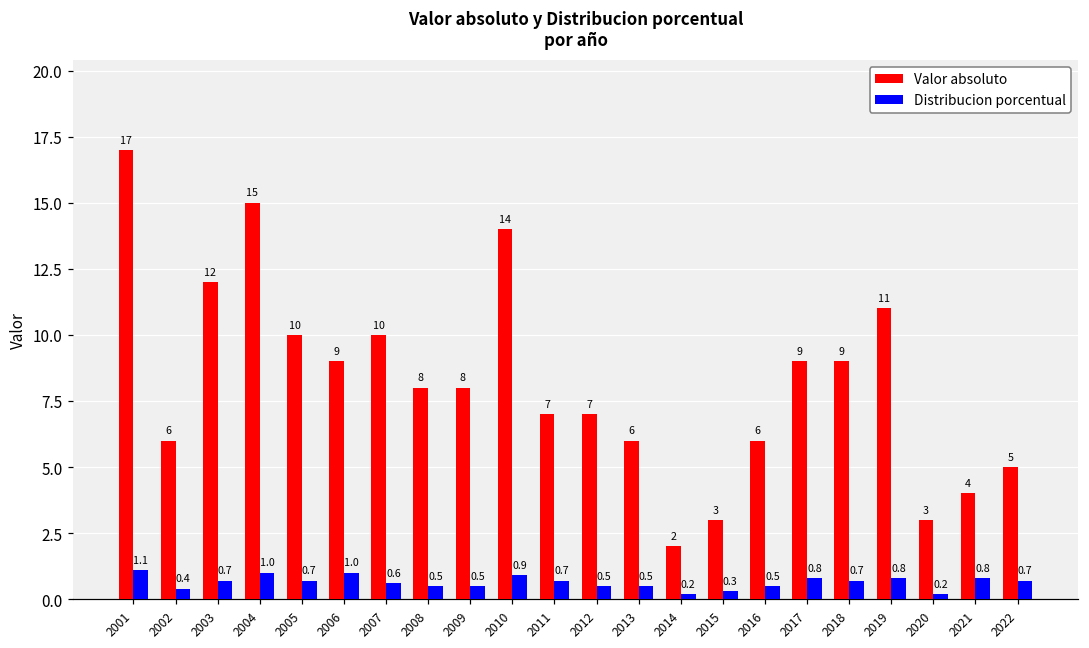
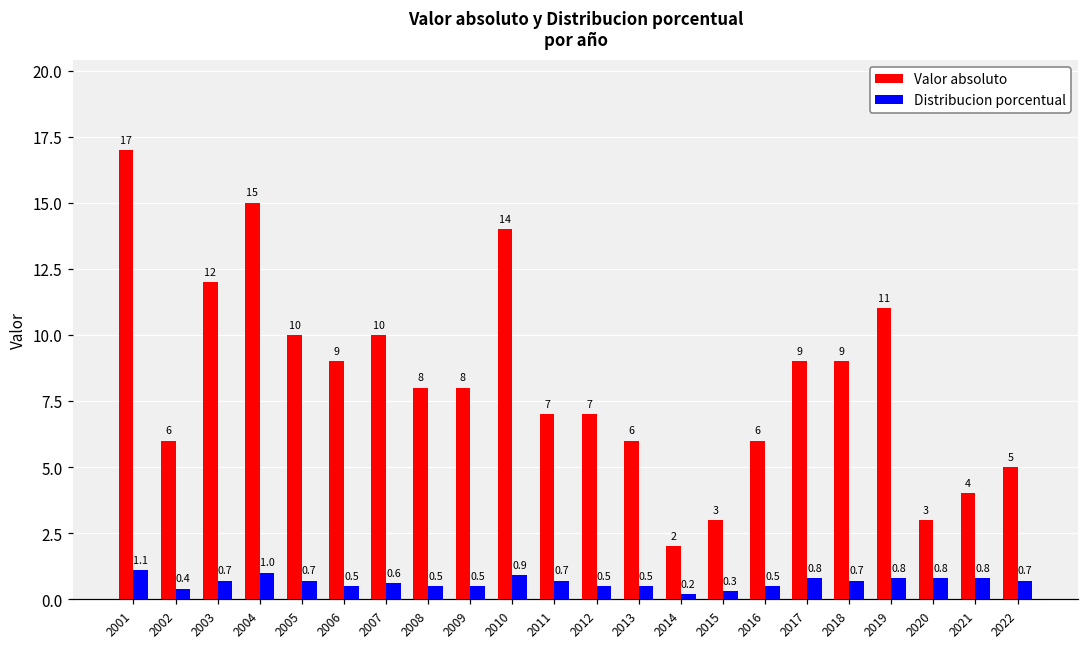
Distribucion porcentual, 2006: 1.0 -> 0.5
Distribucion porcentual, 2020: 0.2 -> 0.8
